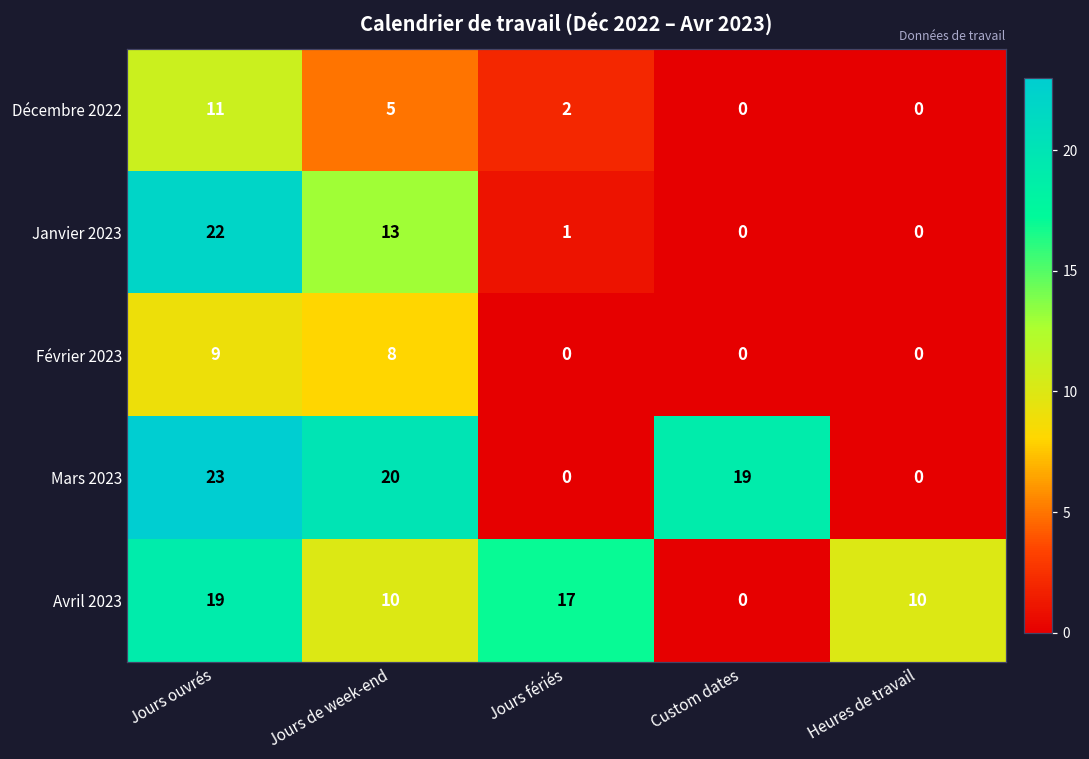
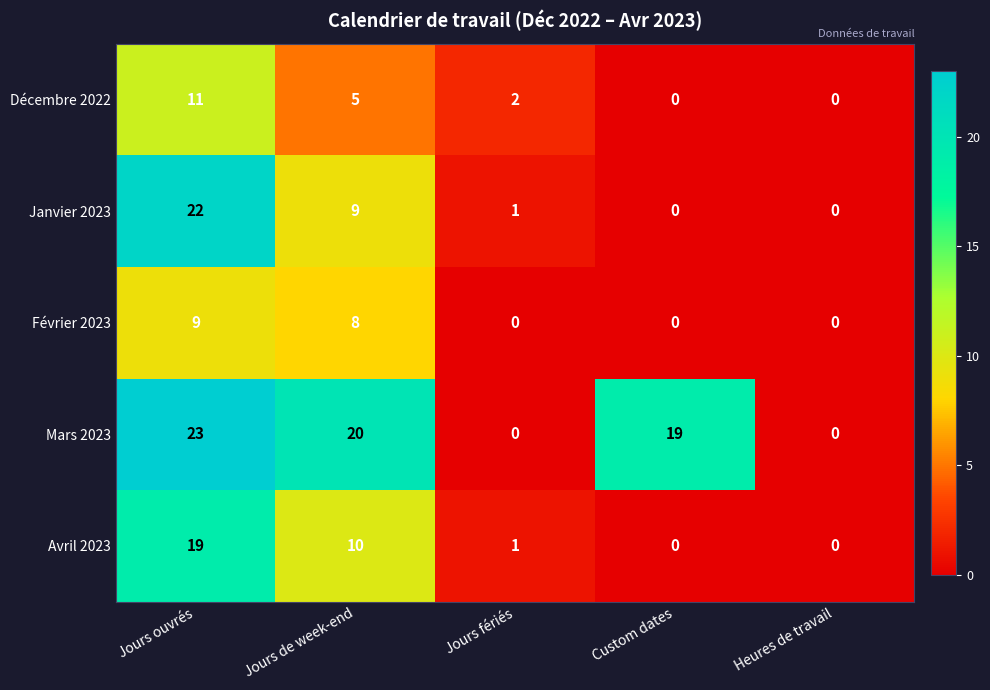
Janvier 2023, Jours de week-end: 13 -> 9
Avril 2023, Jours fériés: 17 -> 1
Avril 2023, Heures de travail: 10 -> 0
